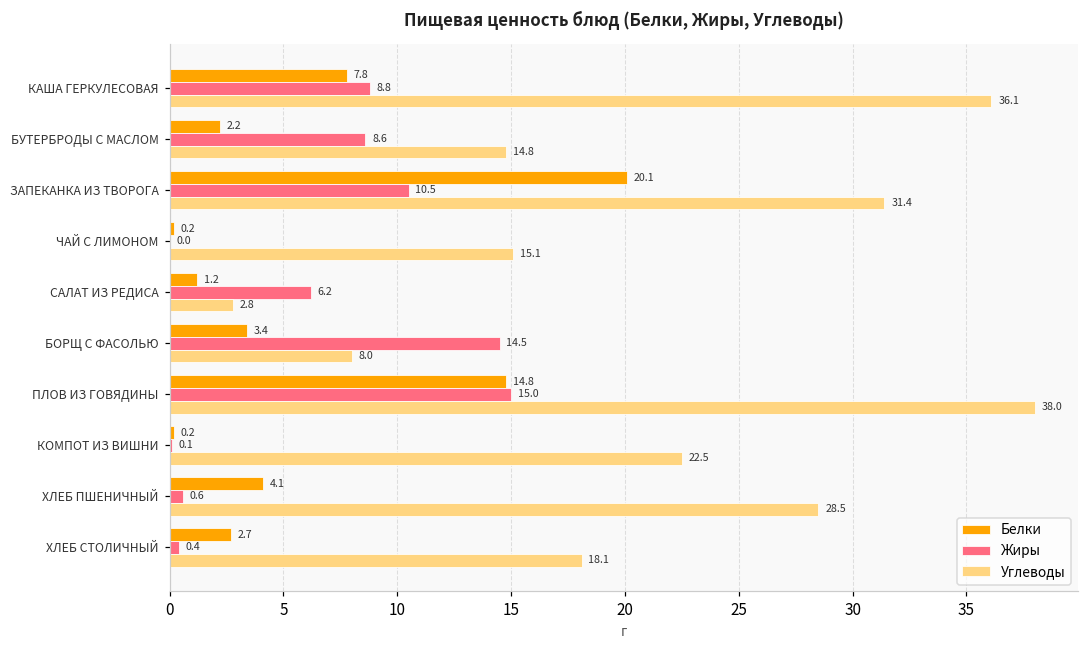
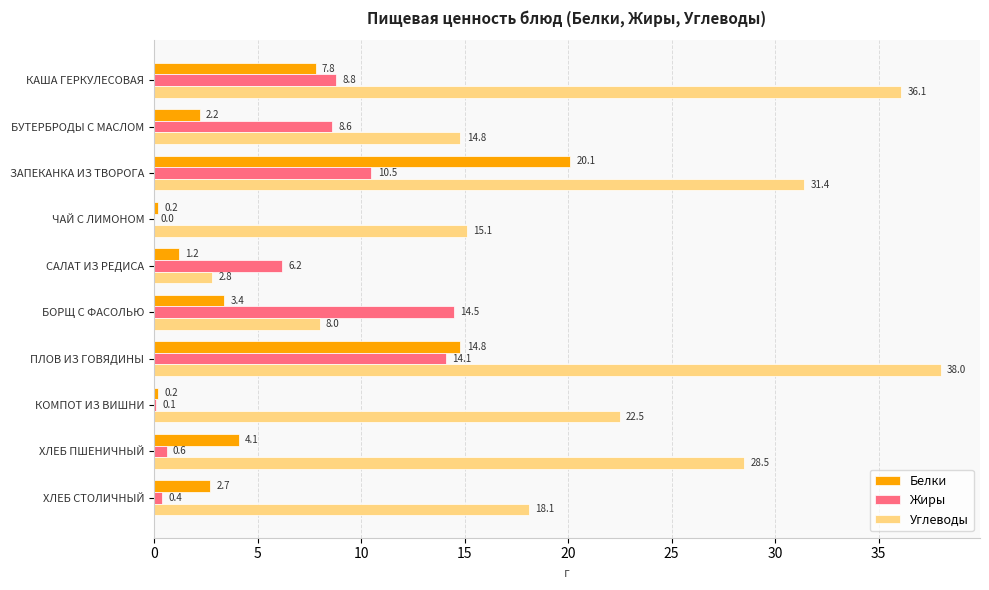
Жиры, ПЛОВ ИЗ ГОВЯДИНЫ: 15.0 -> 14.1
